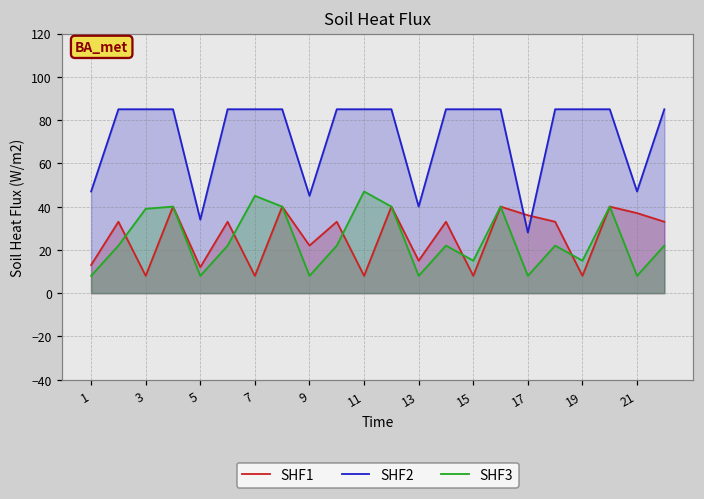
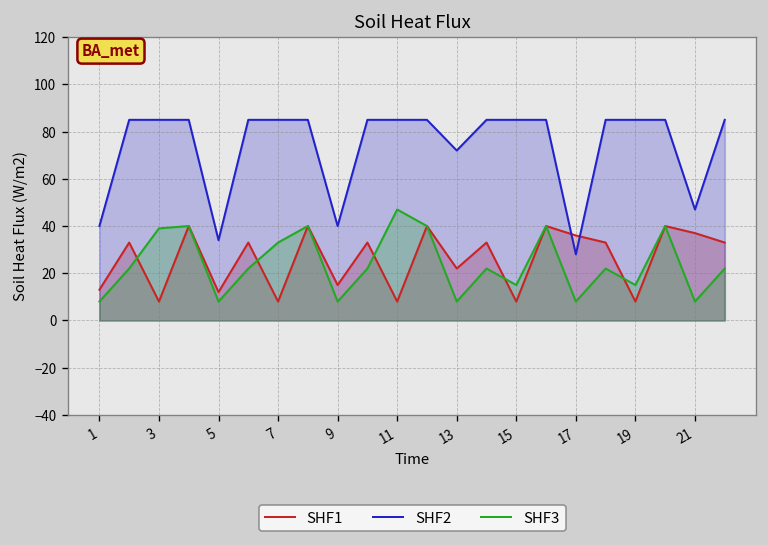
SHF2, 1: 47 -> 40
SHF3, 7: 45 -> 33
SHF1, 9: 22 -> 15
SHF2, 9: 45 -> 40
SHF1, 13: 15 -> 22
SHF2, 13: 40 -> 72
